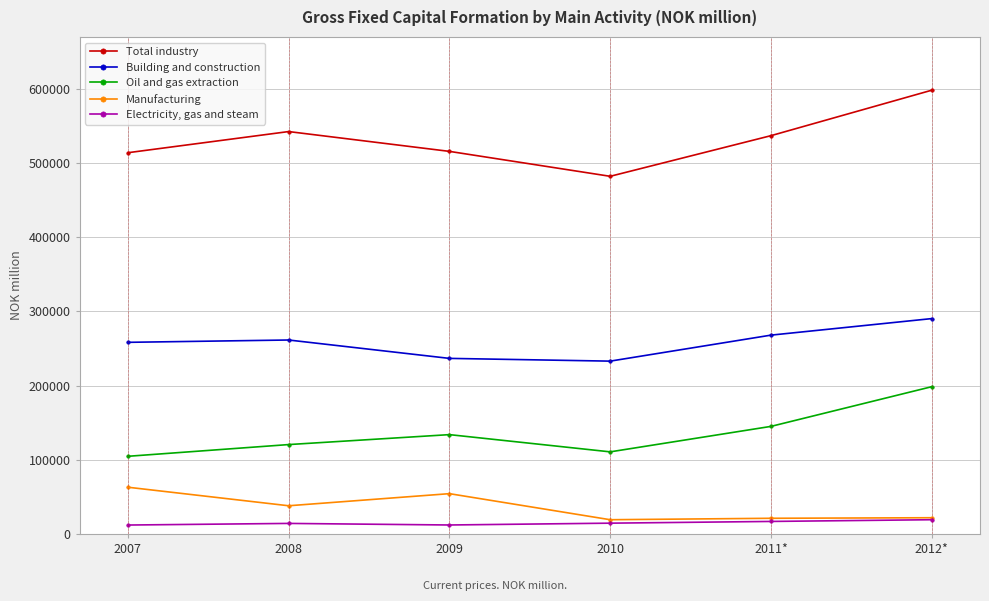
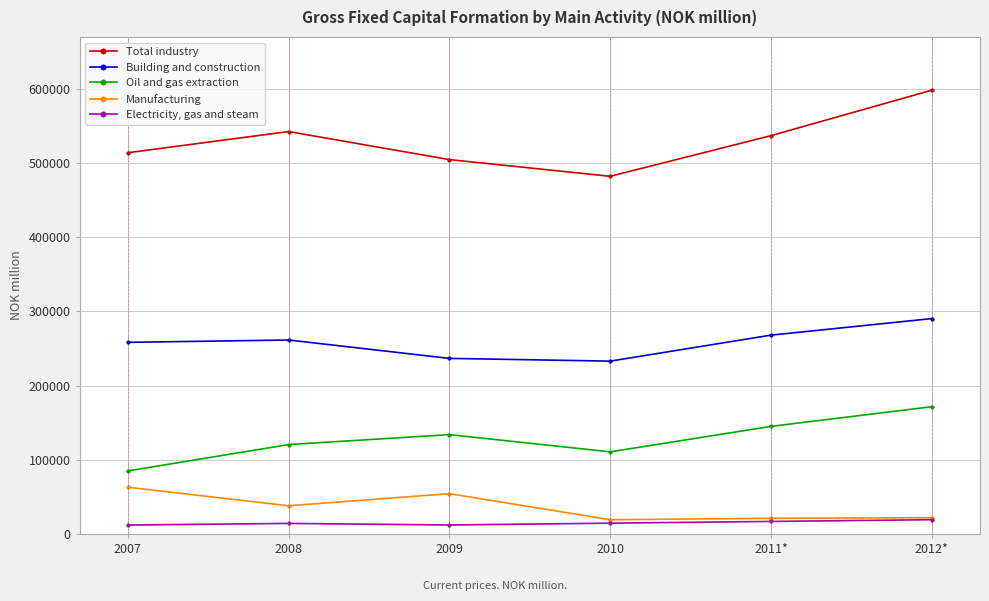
Oil and gas extraction, 2007: 100000 -> 80000
Total industry, 2009: 520000 -> 500000
Oil and gas extraction, 2012*: 200000 -> 170000
